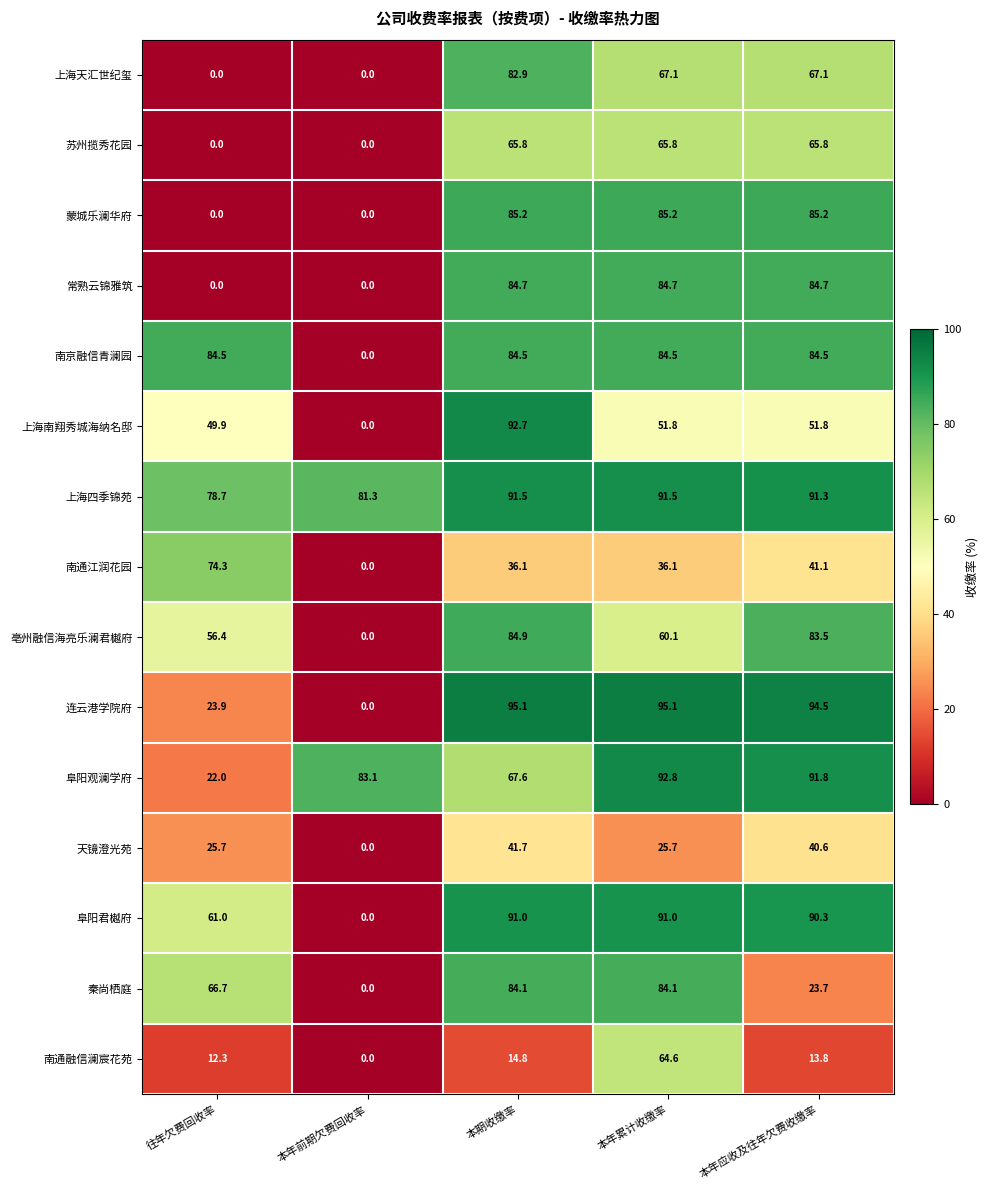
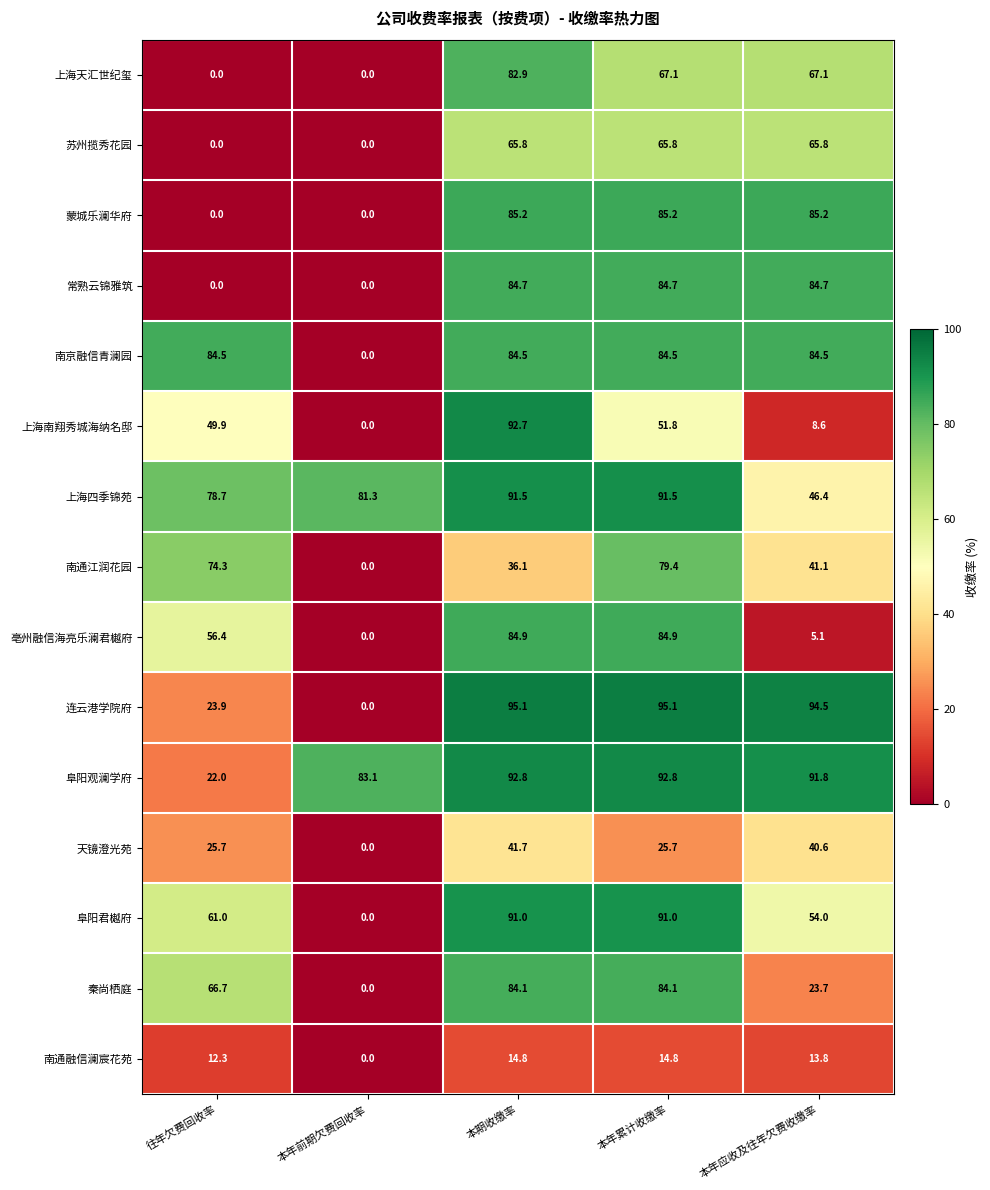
上海南翔秀城海纳名邸, 本年应收及往年欠费收缴率: 51.8 -> 8.6
上海四季锦苑, 本年应收及往年欠费收缴率: 91.3 -> 46.4
南通江润花园, 本年累计收缴率: 36.1 -> 79.4
亳州融信海亮乐澜君樾府, 本年累计收缴率: 60.1 -> 84.9
亳州融信海亮乐澜君樾府, 本年应收及往年欠费收缴率: 83.5 -> 5.1
阜阳观澜学府, 本期收缴率: 67.6 -> 92.8
阜阳君樾府, 本年应收及往年欠费收缴率: 90.3 -> 54.0
南通融信澜宸花苑, 本年累计收缴率: 64.6 -> 14.8
